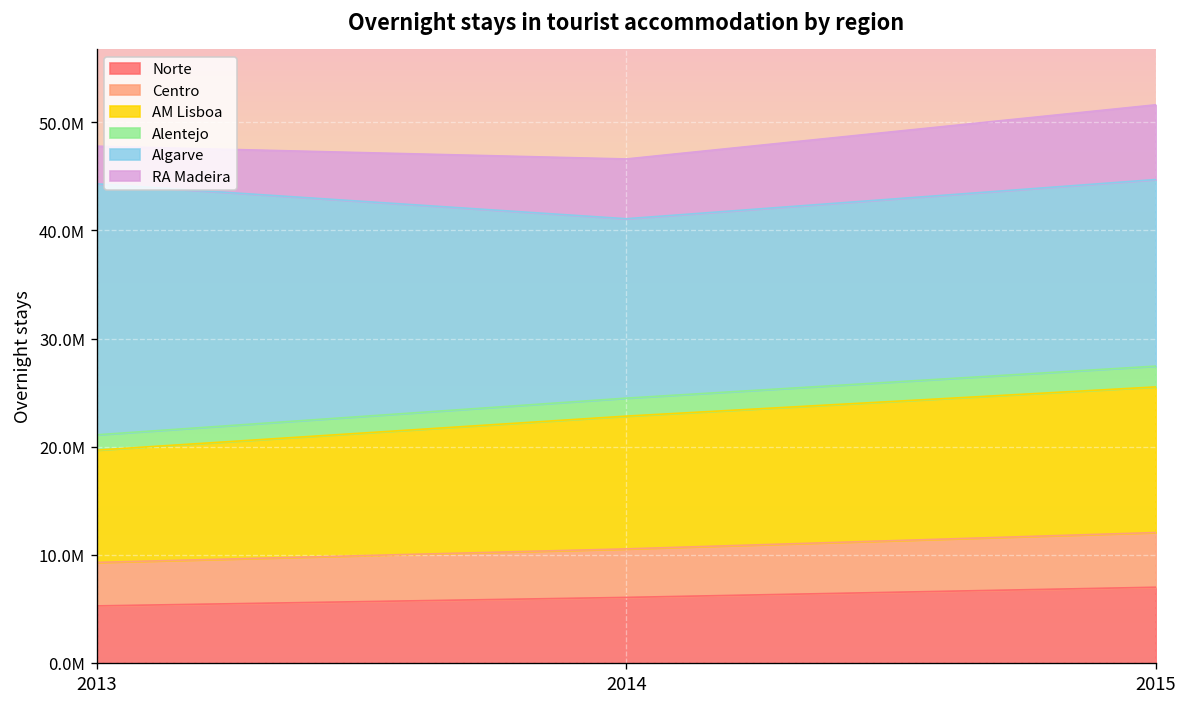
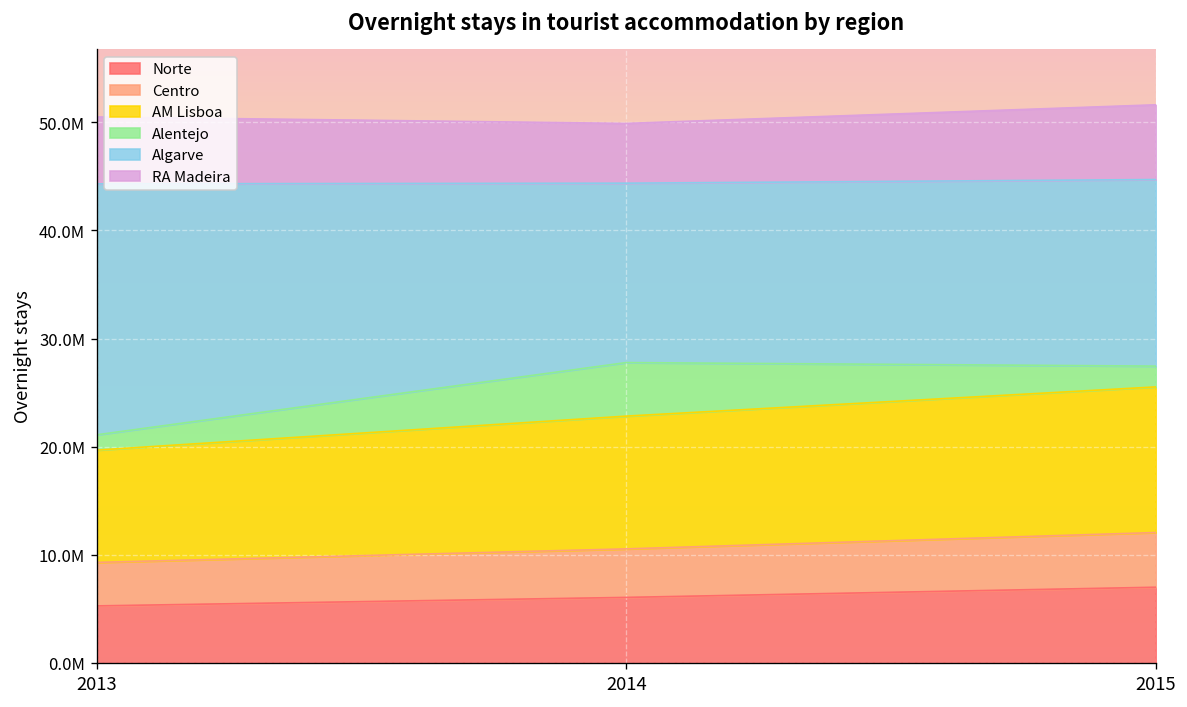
RA Madeira, 2013: 3000000 -> 6000000
Alentejo, 2014: 2000000 -> 5000000
